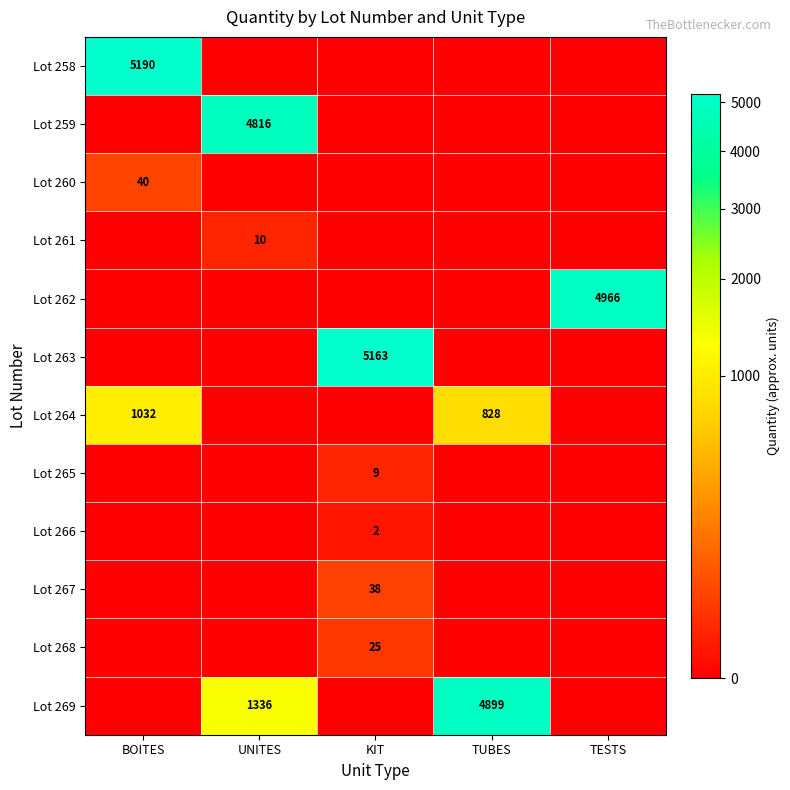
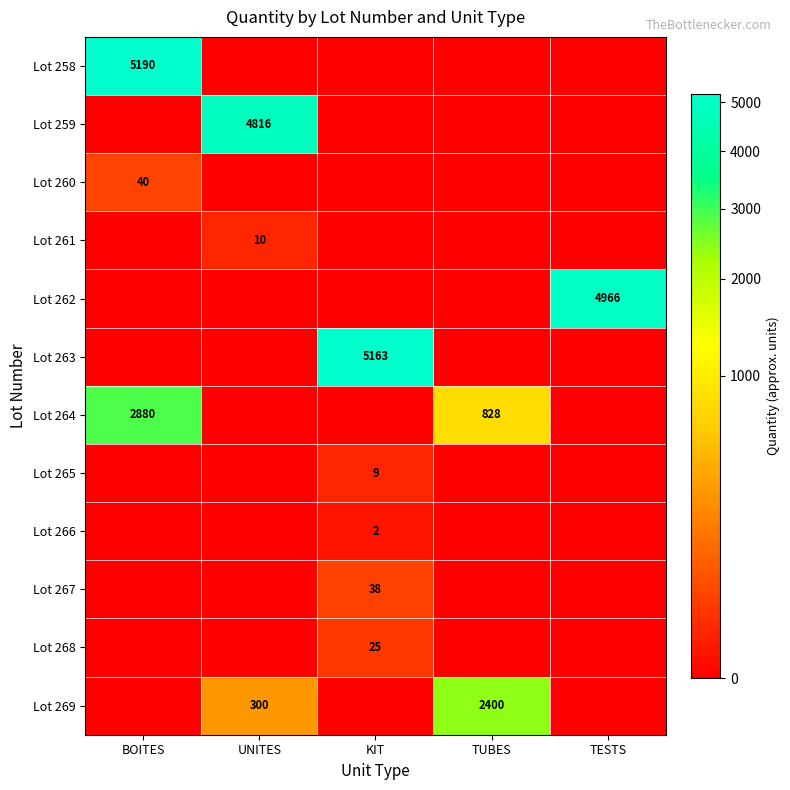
Lot 264, BOITES: 1032 -> 2880
Lot 269, UNITES: 1336 -> 300
Lot 269, TUBES: 4899 -> 2400
